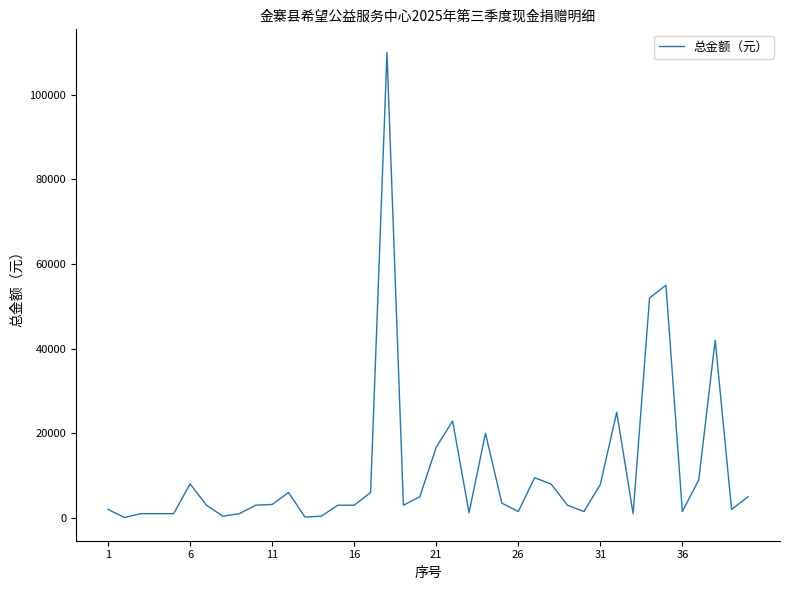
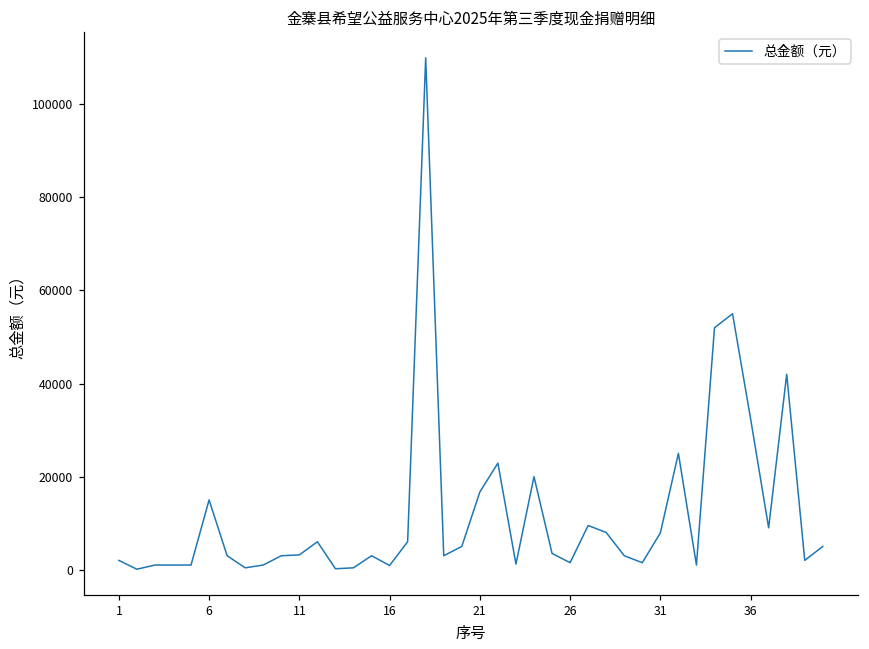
6: 8000 -> 15000
16: 3000 -> 1000
36: 2000 -> 32000
